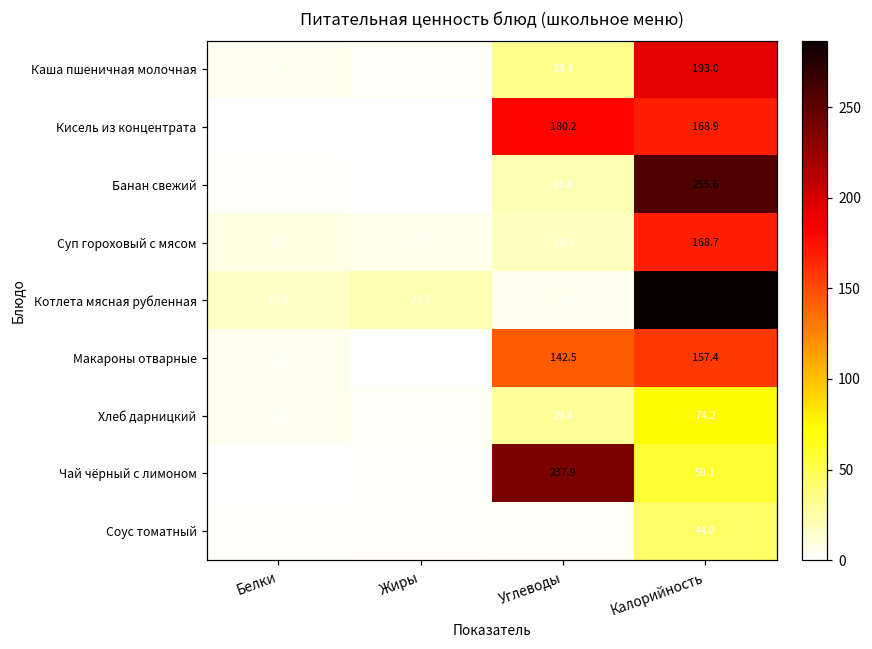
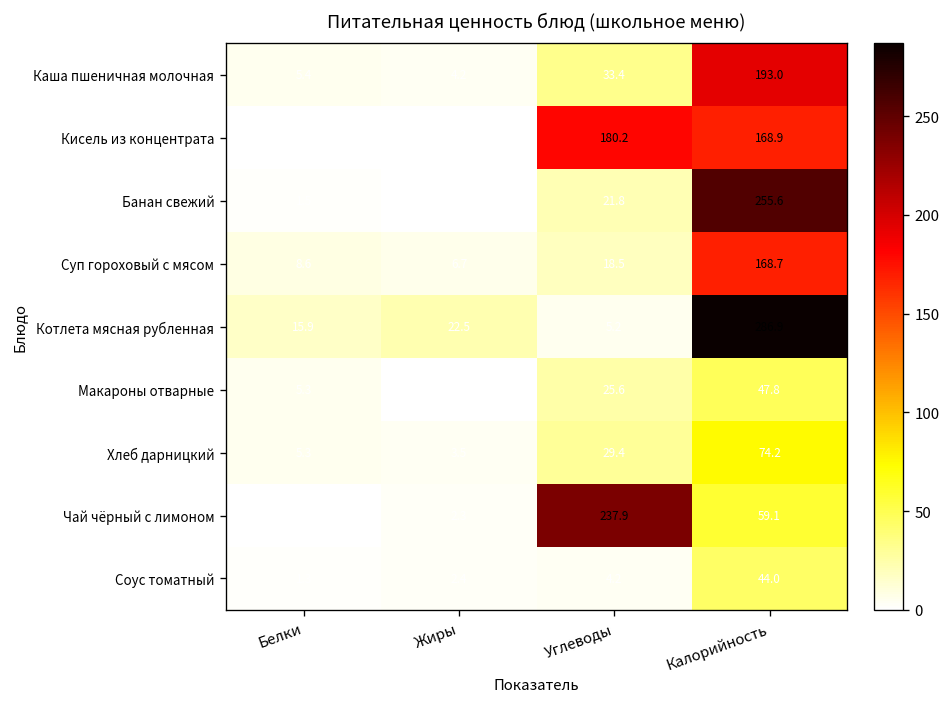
Макароны отварные, Углеводы: 142.5 -> 25.6
Макароны отварные, Калорийность: 157.4 -> 47.8
